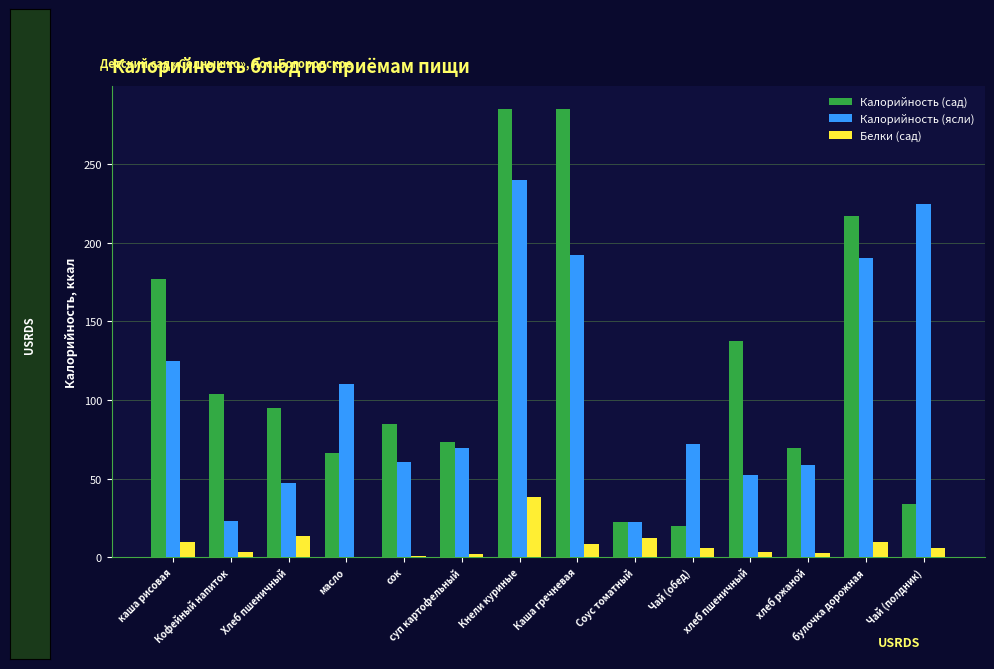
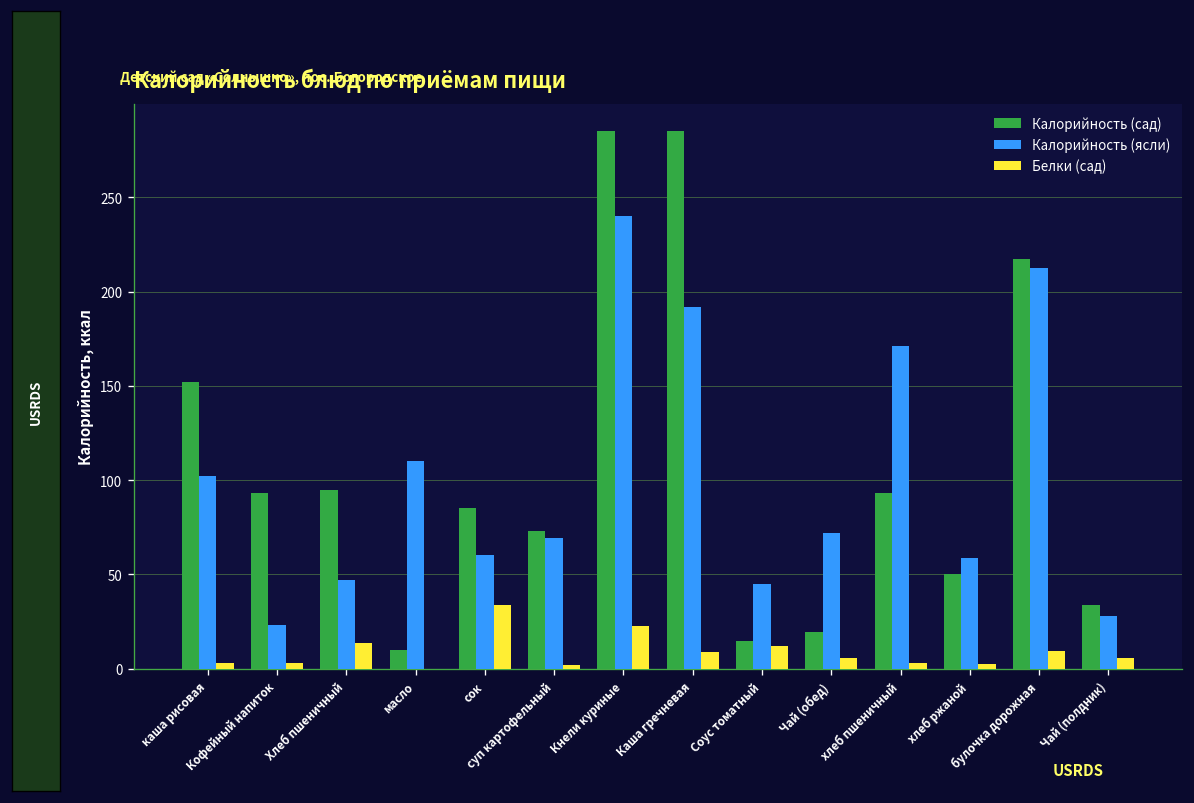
Калорийность (сад), каша рисовая: 177 -> 152
Калорийность (ясли), каша рисовая: 125 -> 102
Белки (сад), каша рисовая: 10 -> 3
Калорийность (сад), Кофейный напиток: 104 -> 93
Калорийность (сад), масло: 66 -> 10
Белки (сад), сок: 1 -> 34
Белки (сад), Кнели куриные: 38 -> 23
Калорийность (сад), Соус томатный: 22 -> 15
Калорийность (ясли), Соус томатный: 22 -> 45
Калорийность (сад), хлеб пшеничный: 138 -> 93
Калорийность (ясли), хлеб пшеничный: 52 -> 171
Калорийность (сад), хлеб ржаной: 70 -> 50
Калорийность (ясли), булочка дорожная: 190 -> 213
Калорийность (ясли), Чай (полдник): 225 -> 28
